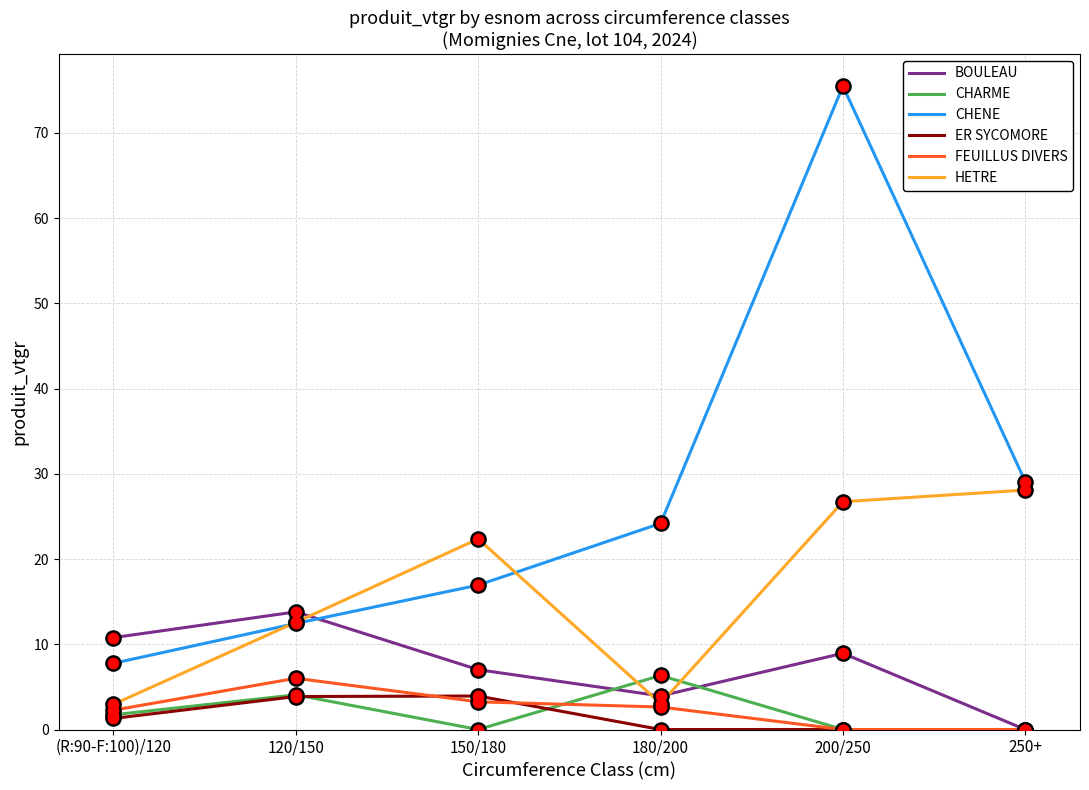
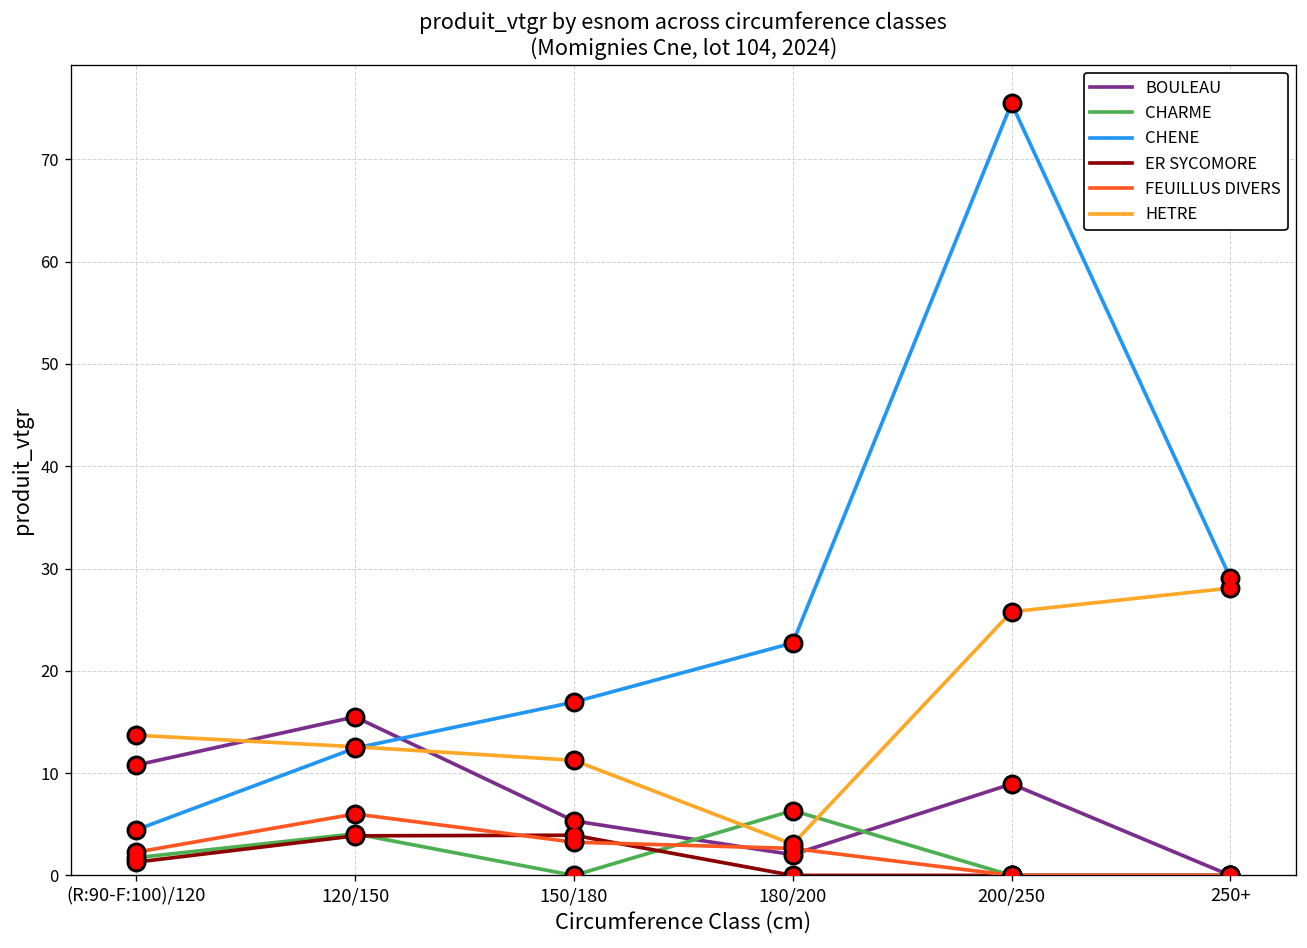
CHENE, (R:90-F:100)/120: 8 -> 4
HETRE, (R:90-F:100)/120: 3 -> 14
BOULEAU, 120/150: 14 -> 16
BOULEAU, 150/180: 7 -> 5
HETRE, 150/180: 22 -> 11
BOULEAU, 180/200: 4 -> 2
CHENE, 180/200: 24 -> 23
HETRE, 200/250: 27 -> 26
